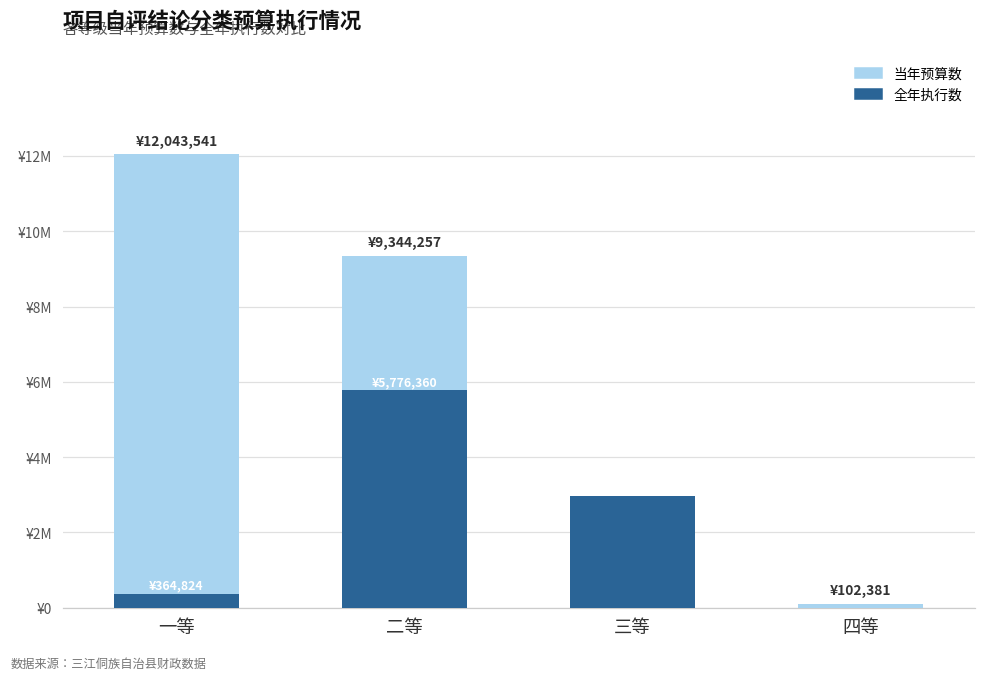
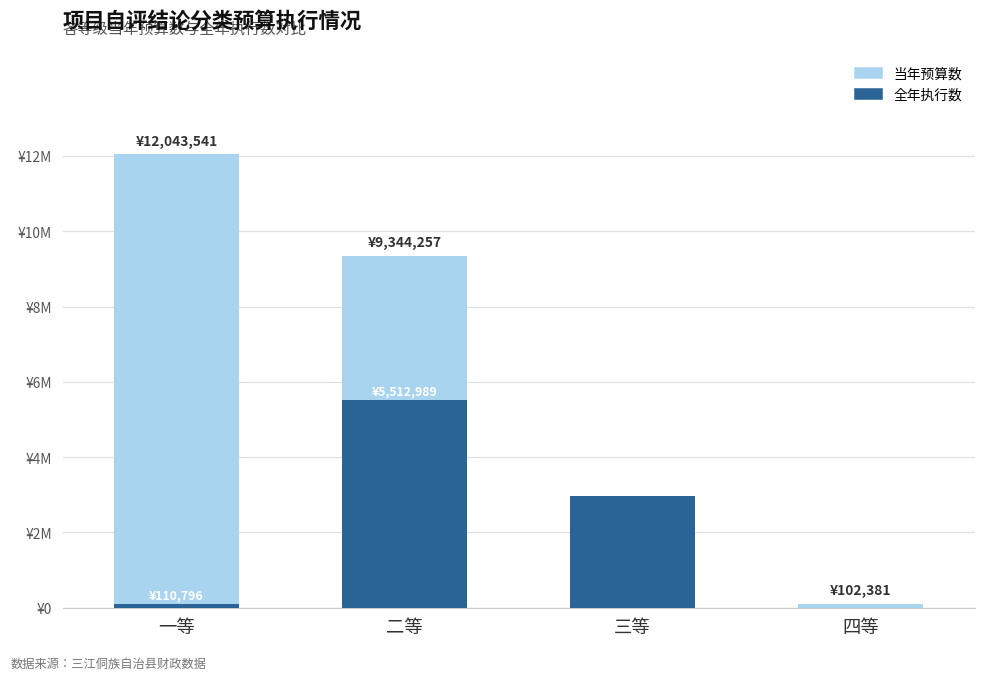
全年执行数, 一等: ¥364,824 -> ¥110,796
全年执行数, 二等: ¥5,776,360 -> ¥5,512,989
